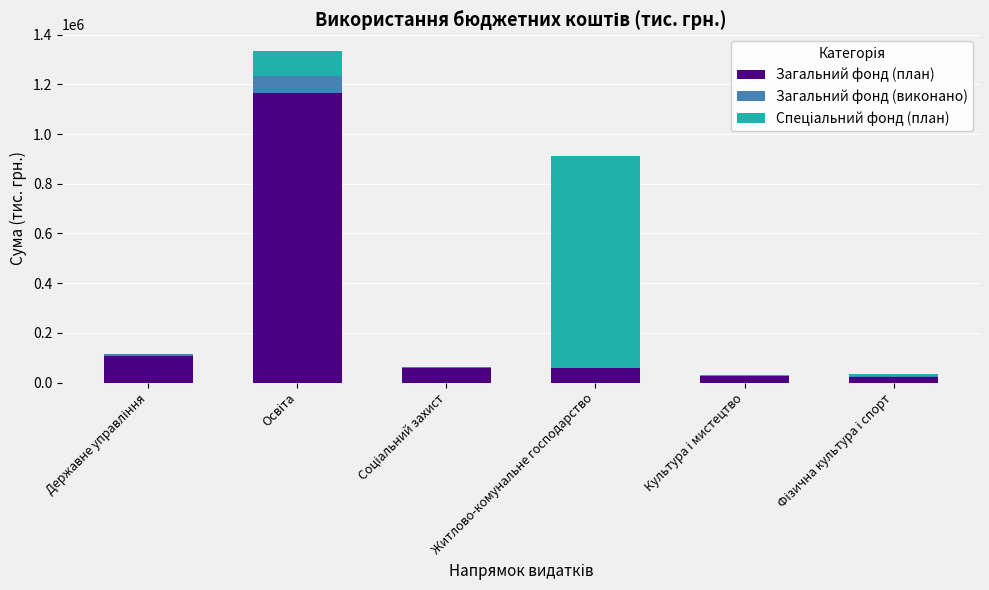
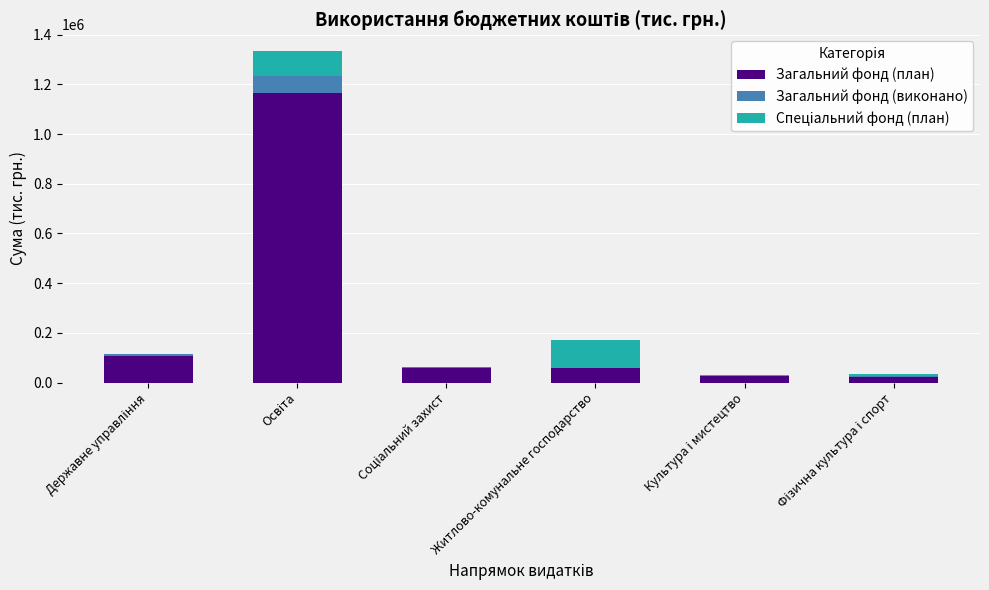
Спеціальний фонд (план), Житлово-комунальне господарство: 860000 -> 110000
